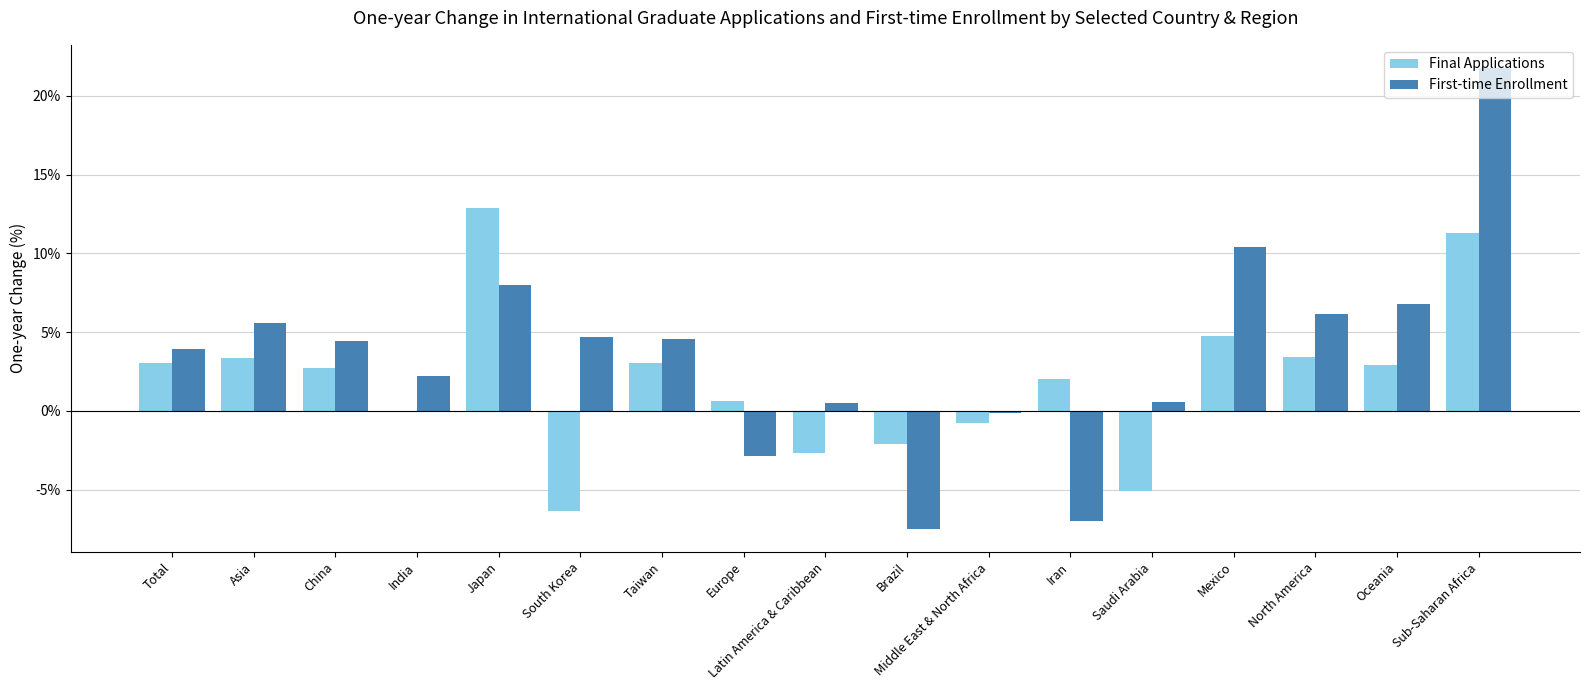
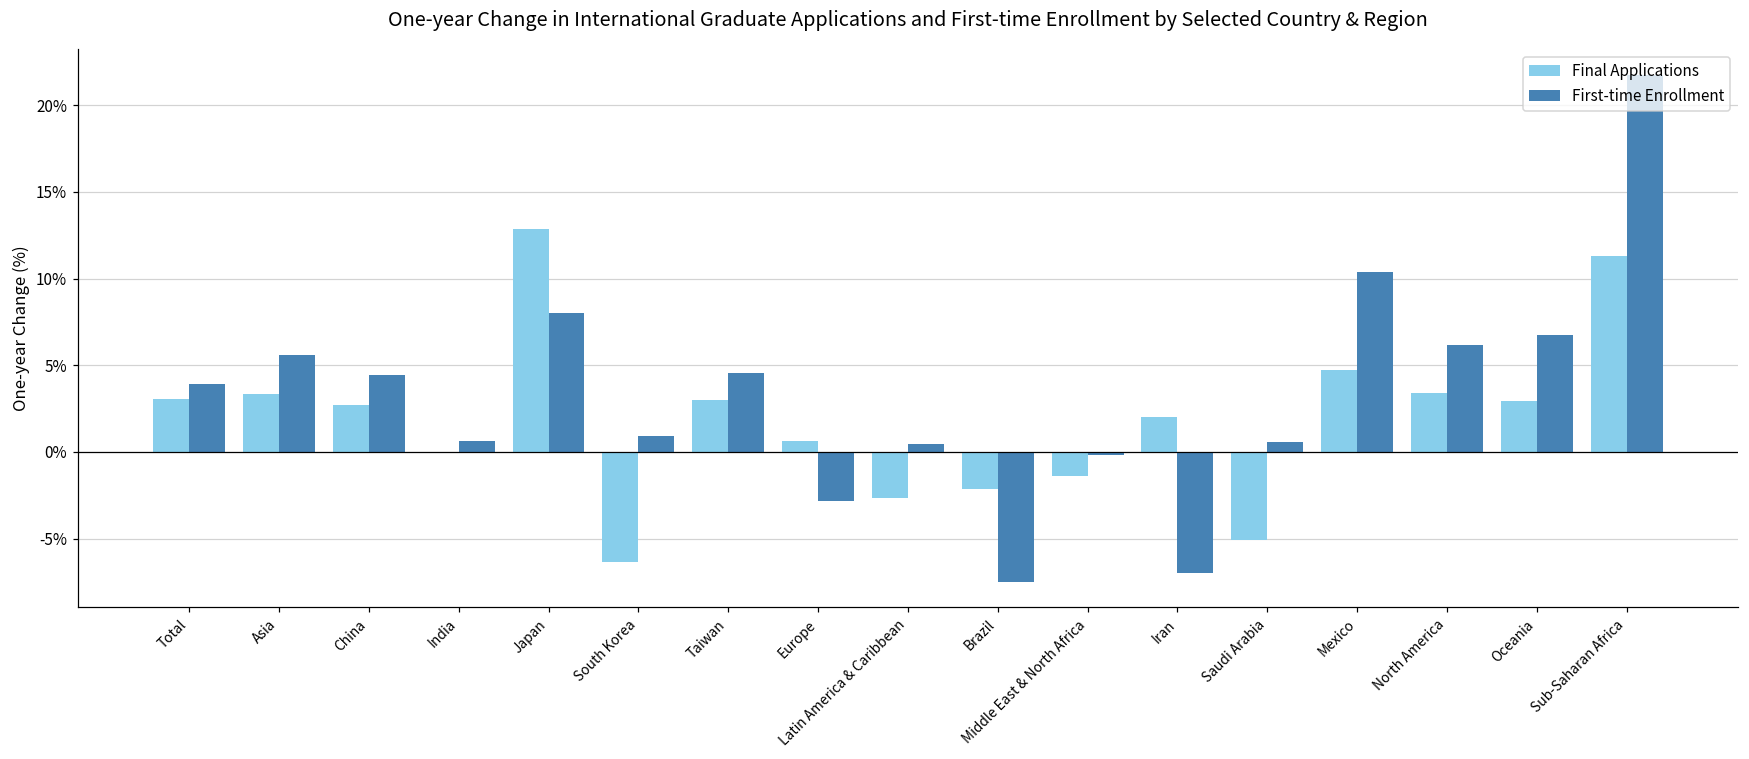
First-time Enrollment, India: 2.2% -> 0.6%
First-time Enrollment, South Korea: 4.7% -> 0.9%
Final Applications, Middle East & North Africa: -0.8% -> -1.4%
